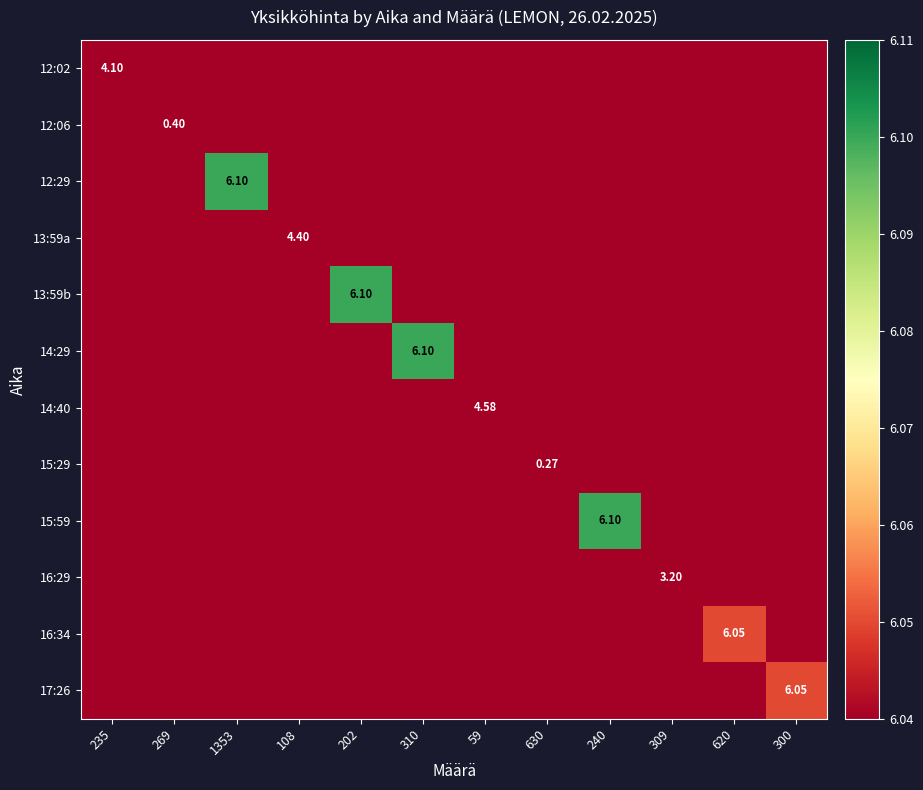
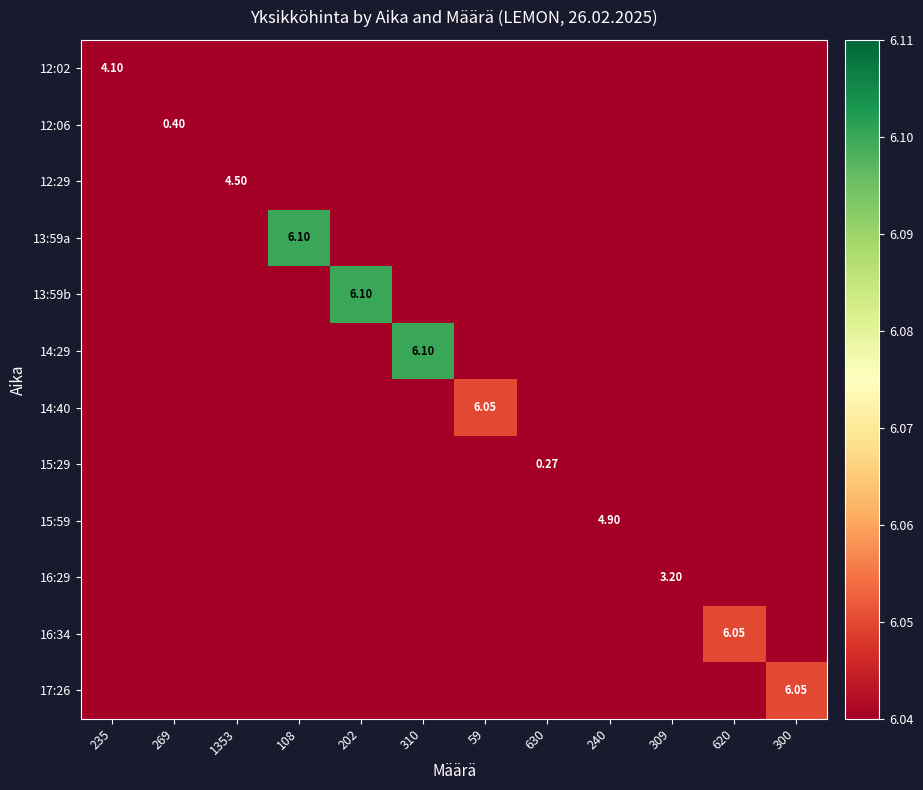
12:29, 1353: 6.10 -> 4.50
13:59a, 108: 4.40 -> 6.10
14:40, 59: 4.58 -> 6.05
15:59, 240: 6.10 -> 4.90
